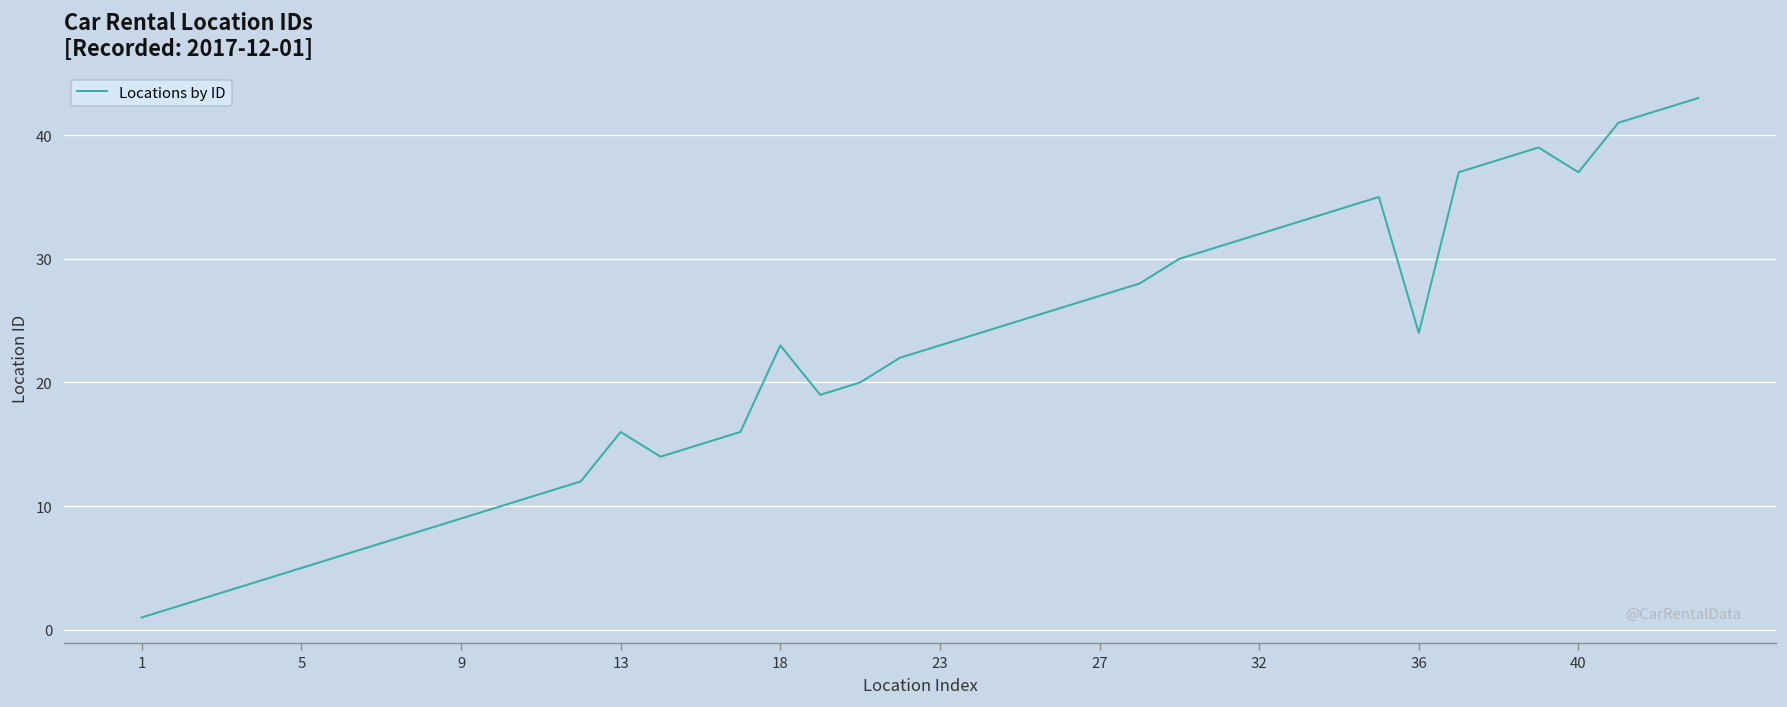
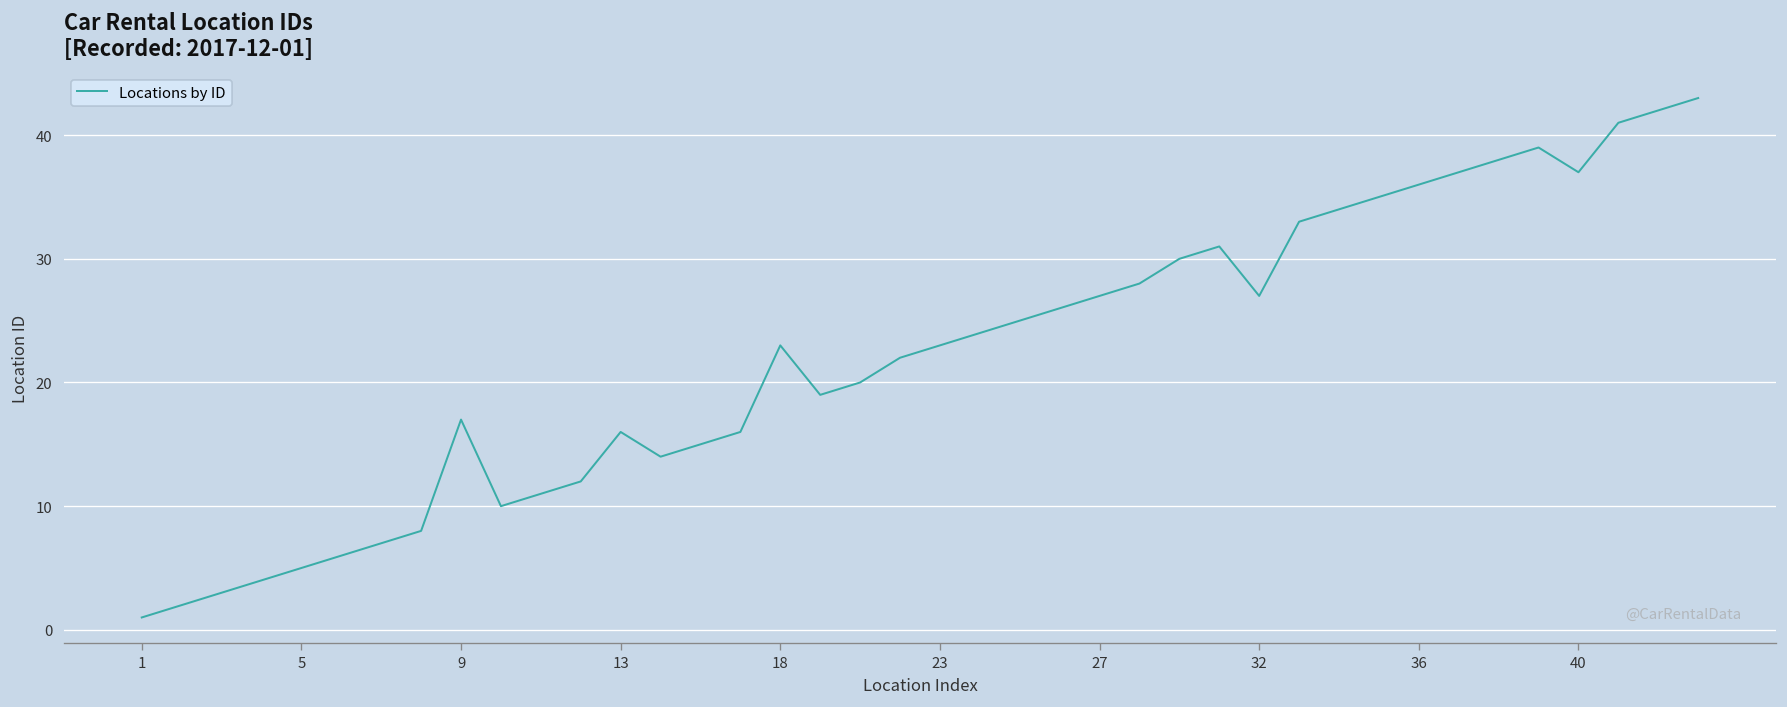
9: 9 -> 17
32: 32 -> 27
36: 24 -> 36
